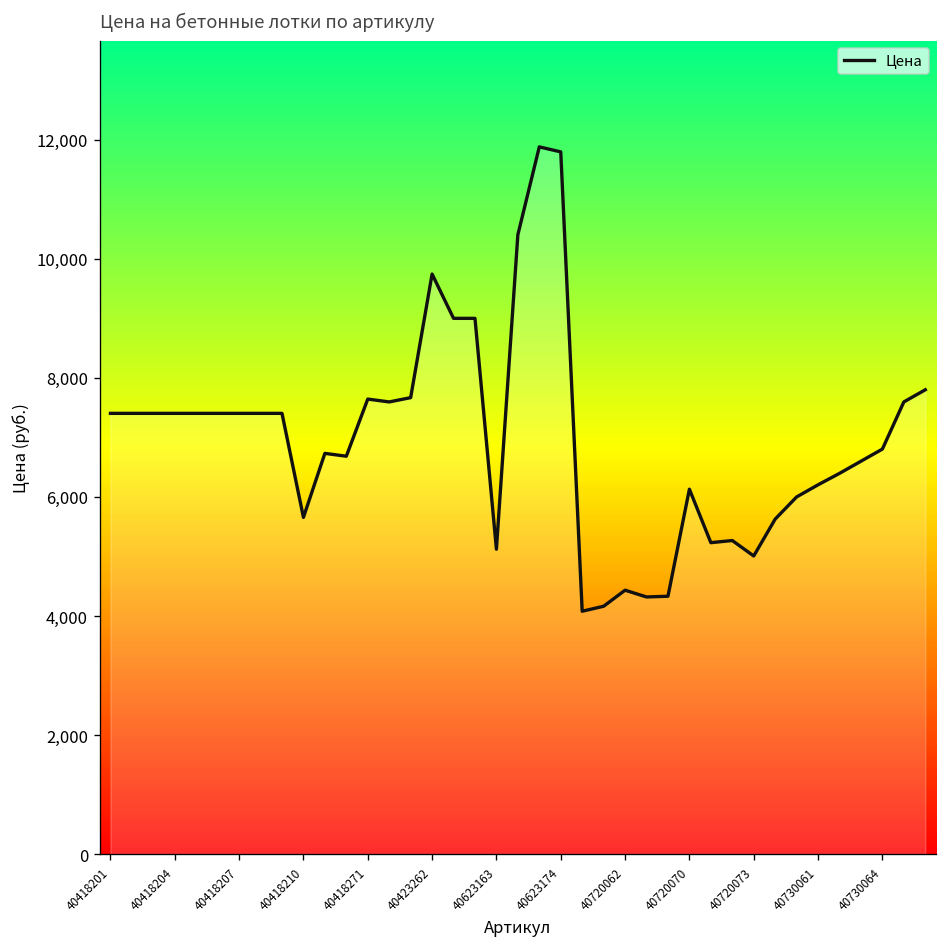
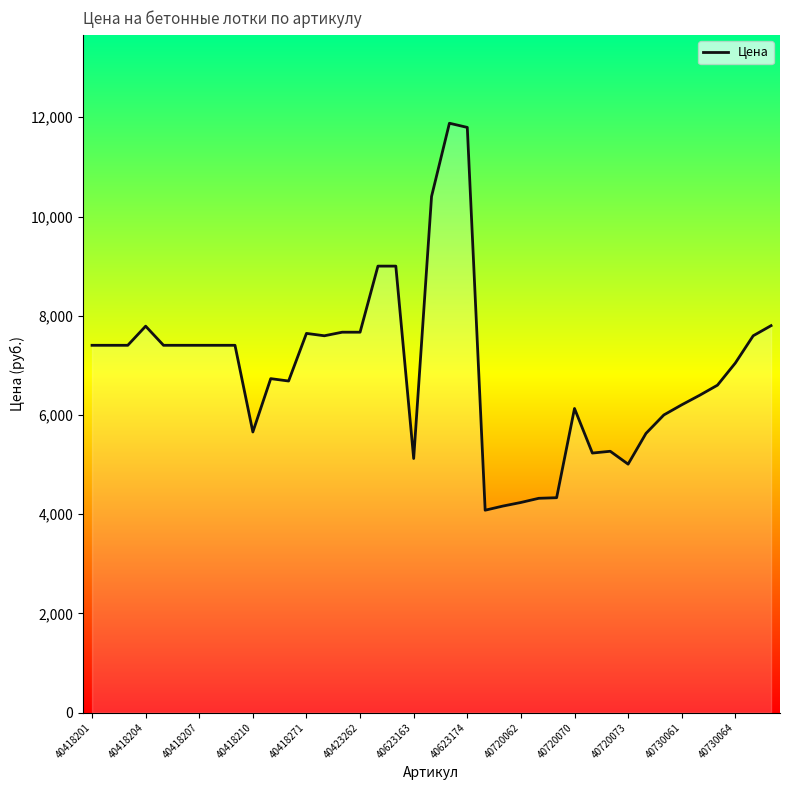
40418204: 7,400 -> 7,800
40423262: 9,700 -> 7,700
40720062: 4,400 -> 4,200
40730064: 6,800 -> 7,000
